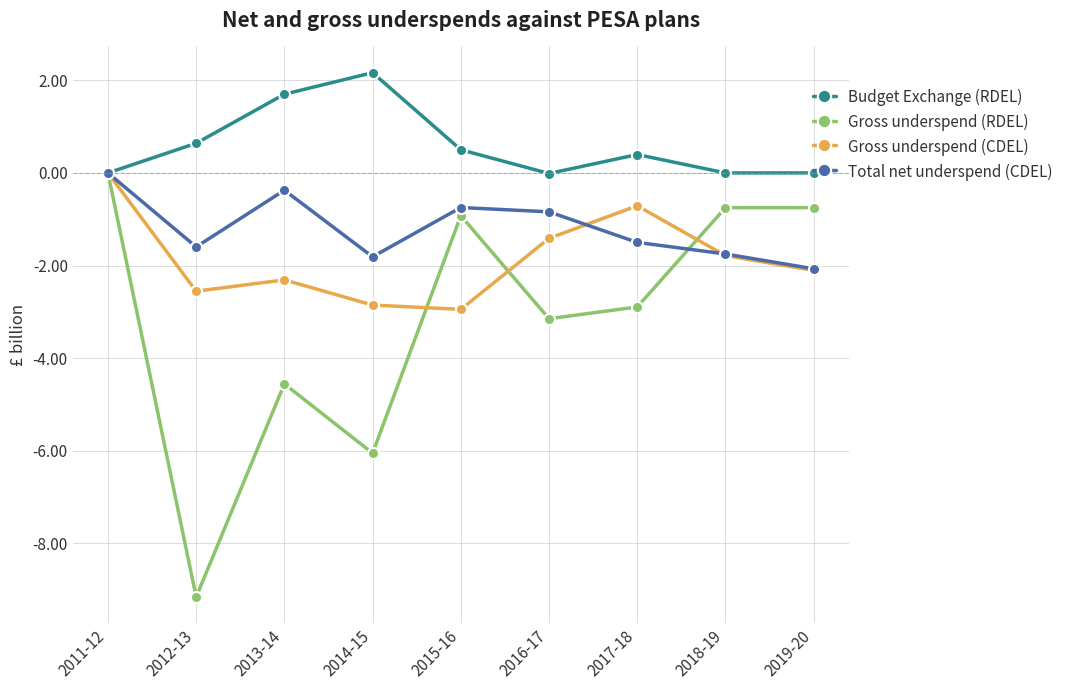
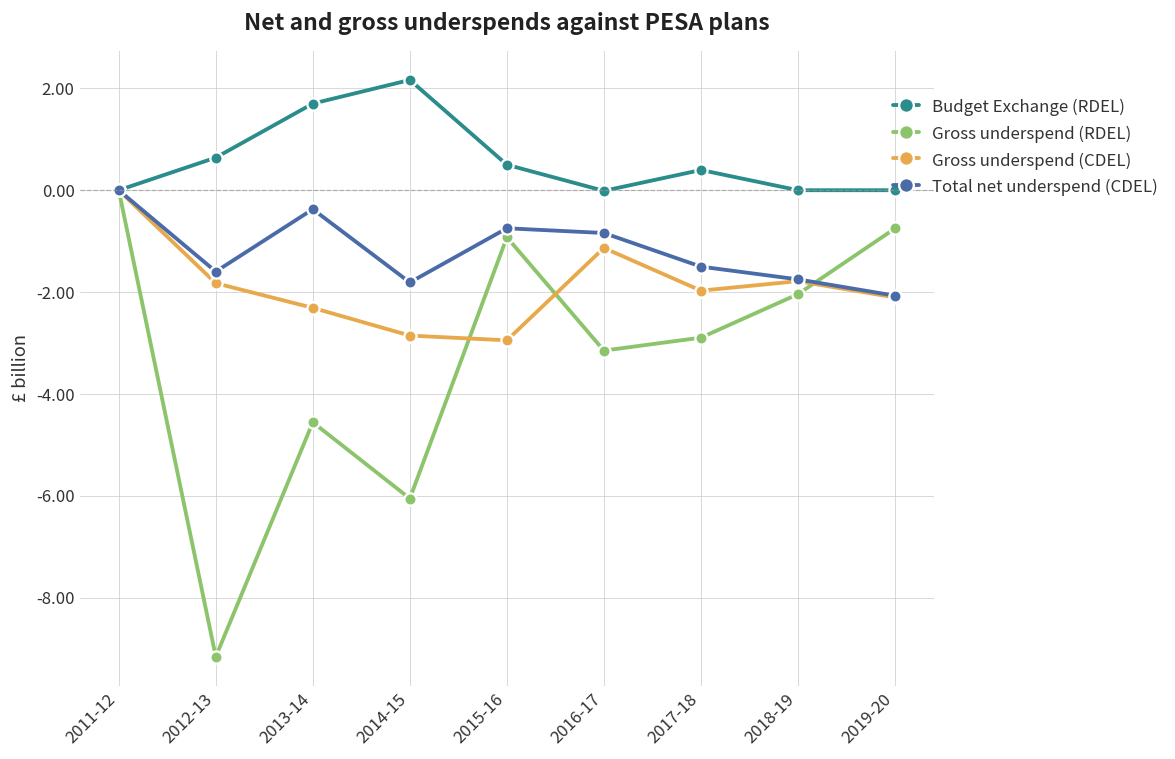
Gross underspend (CDEL), 2012-13: -2.6 -> -1.8
Gross underspend (CDEL), 2016-17: -1.4 -> -1.1
Gross underspend (CDEL), 2017-18: -0.7 -> -2.0
Gross underspend (RDEL), 2018-19: -0.8 -> -2.0
